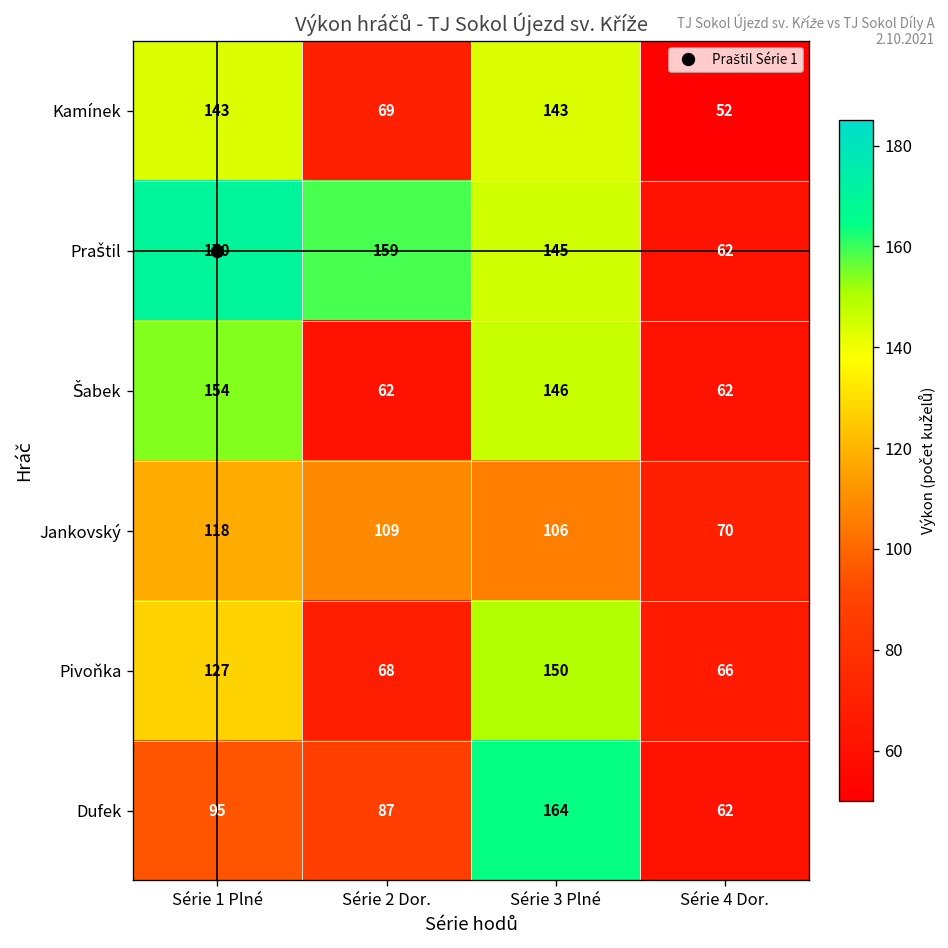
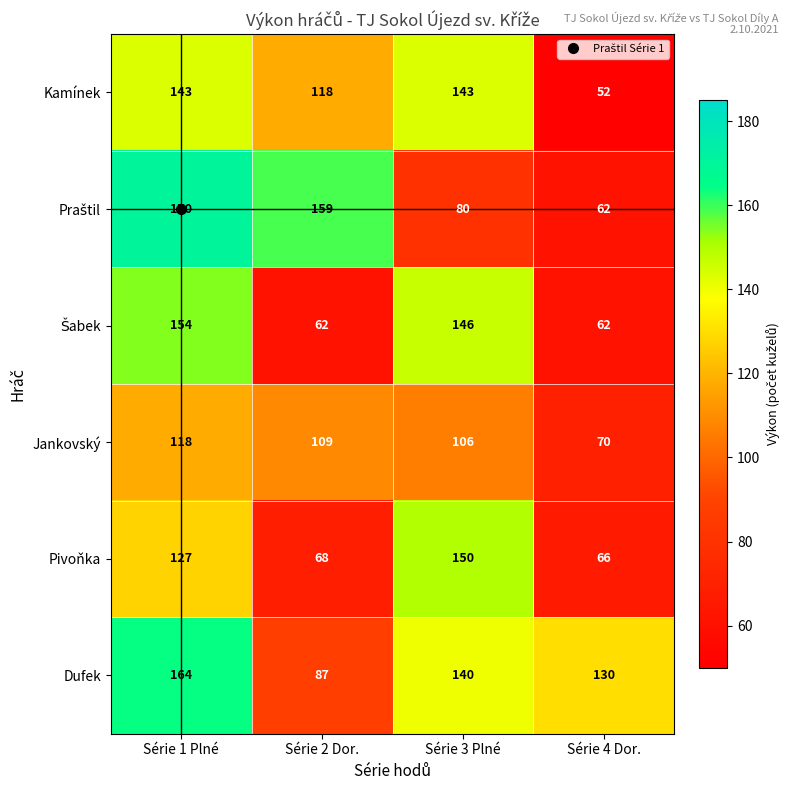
Kamínek, Série 2 Dor.: 69 -> 118
Praštil, Série 3 Plné: 145 -> 80
Dufek, Série 1 Plné: 95 -> 164
Dufek, Série 3 Plné: 164 -> 140
Dufek, Série 4 Dor.: 62 -> 130
